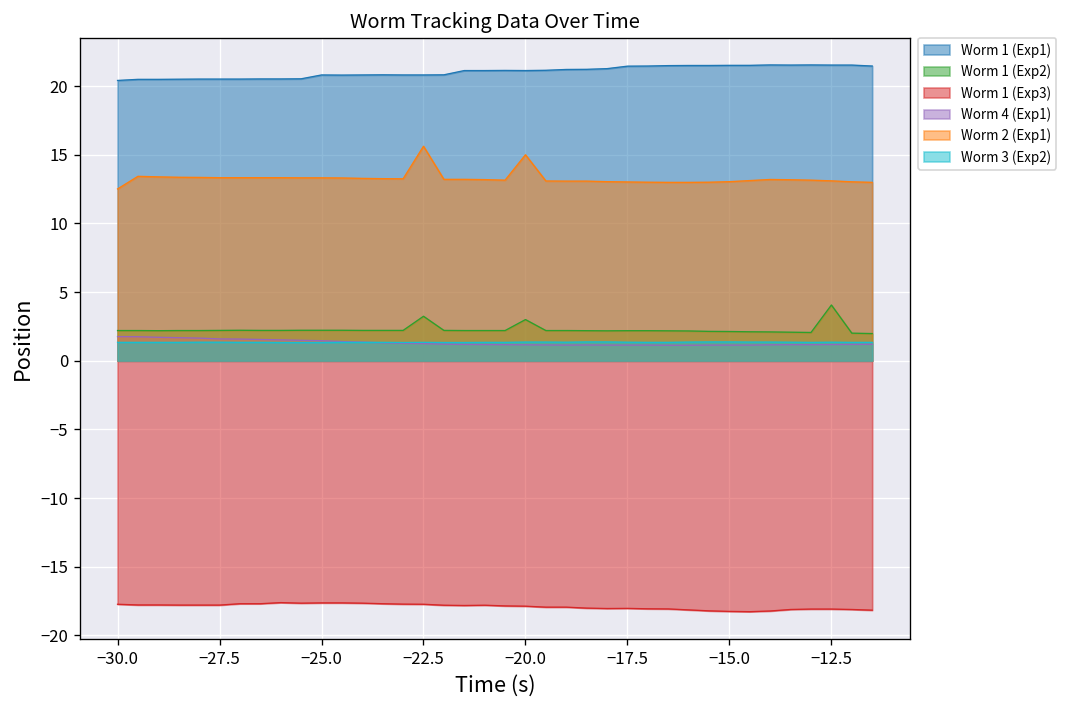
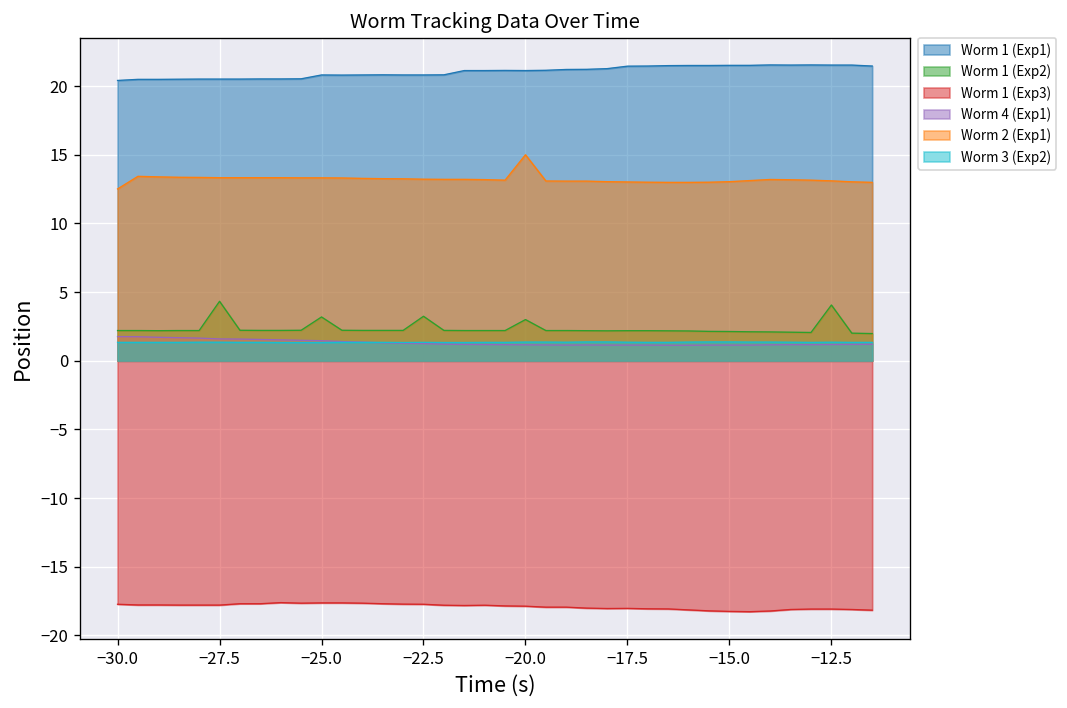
Worm 1 (Exp2), −27.5: 2.2 -> 4.3
Worm 1 (Exp2), −25.0: 2.2 -> 3.2
Worm 2 (Exp1), −22.5: 15.6 -> 13.2
